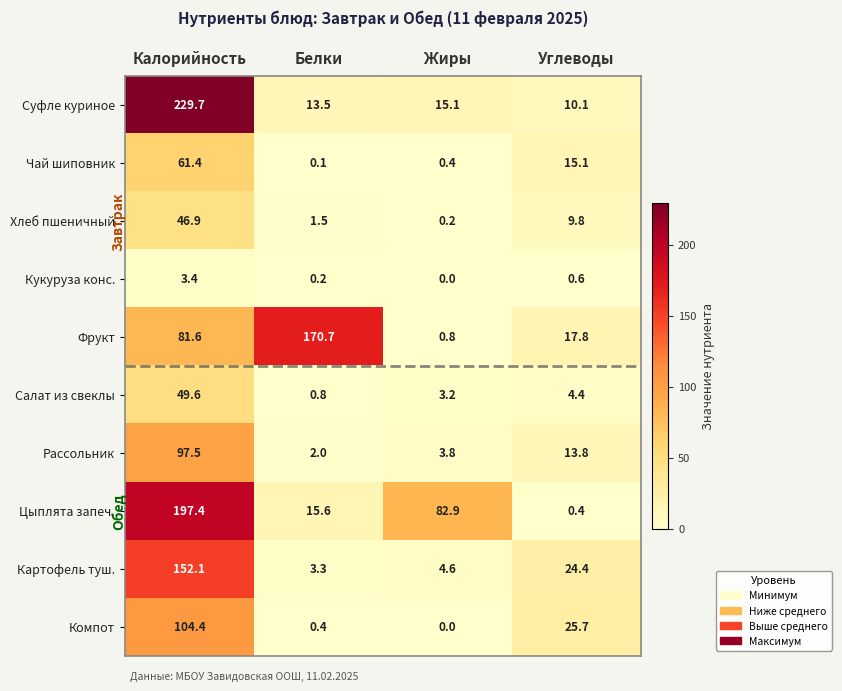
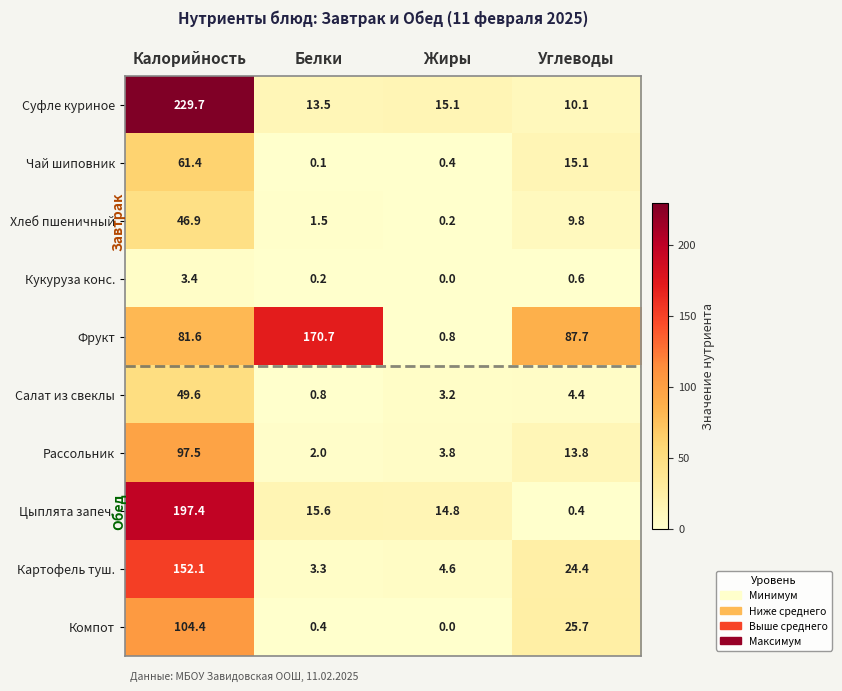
Фрукт, Углеводы: 17.8 -> 87.7
Цыплята запеч., Жиры: 82.9 -> 14.8
